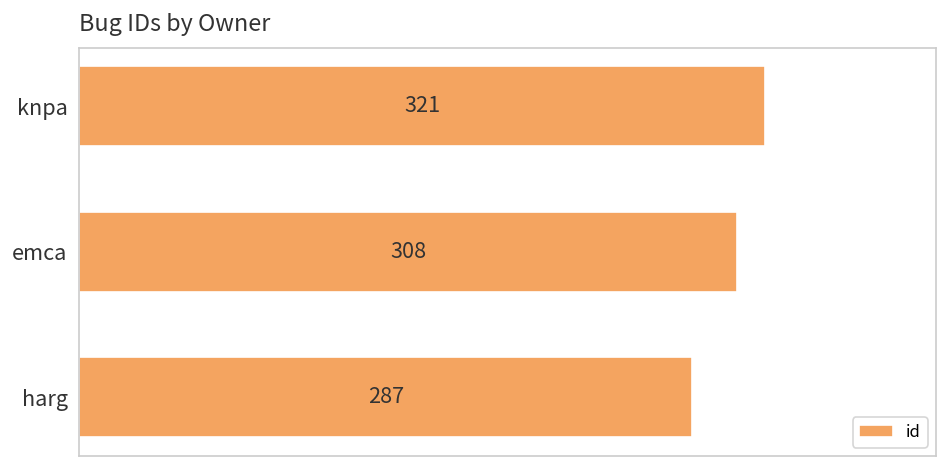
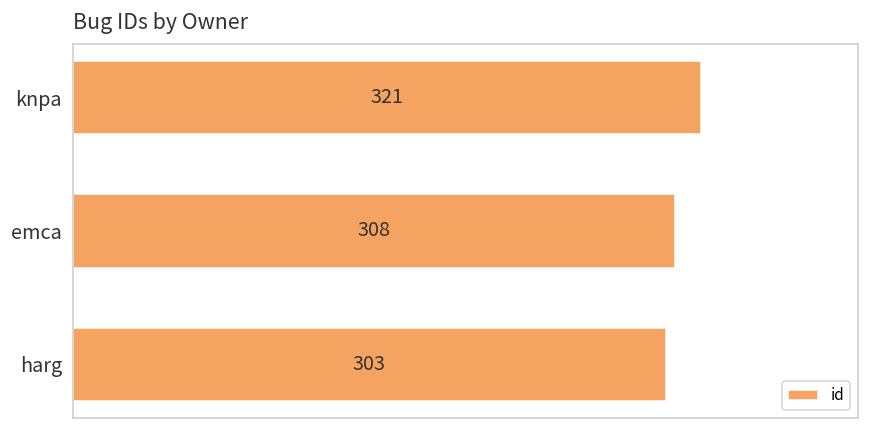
harg: 287 -> 303
